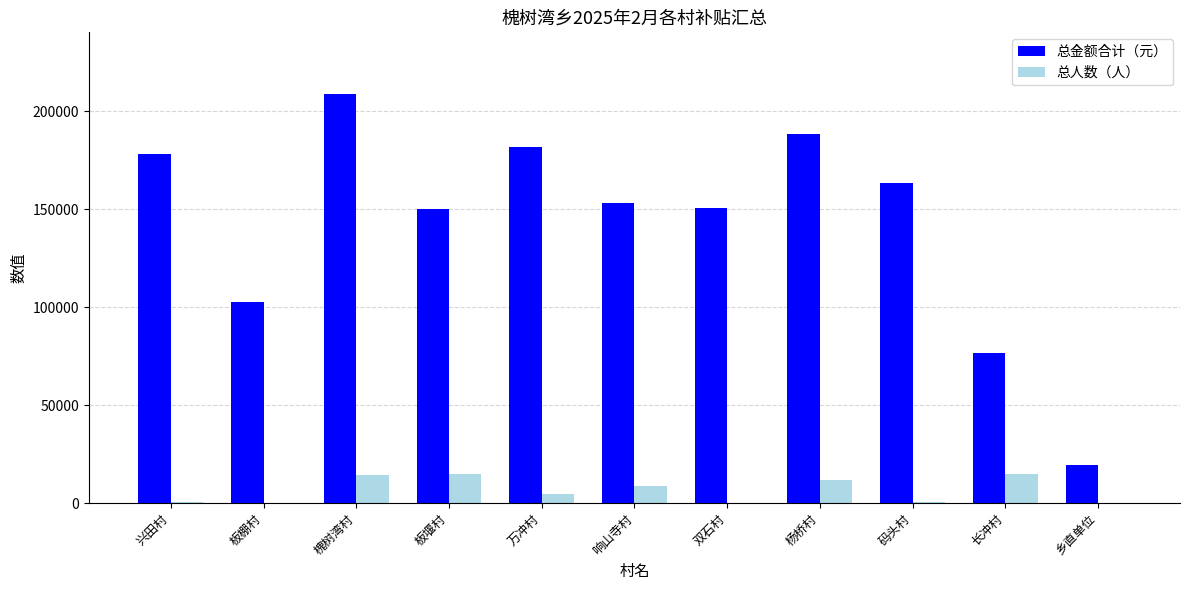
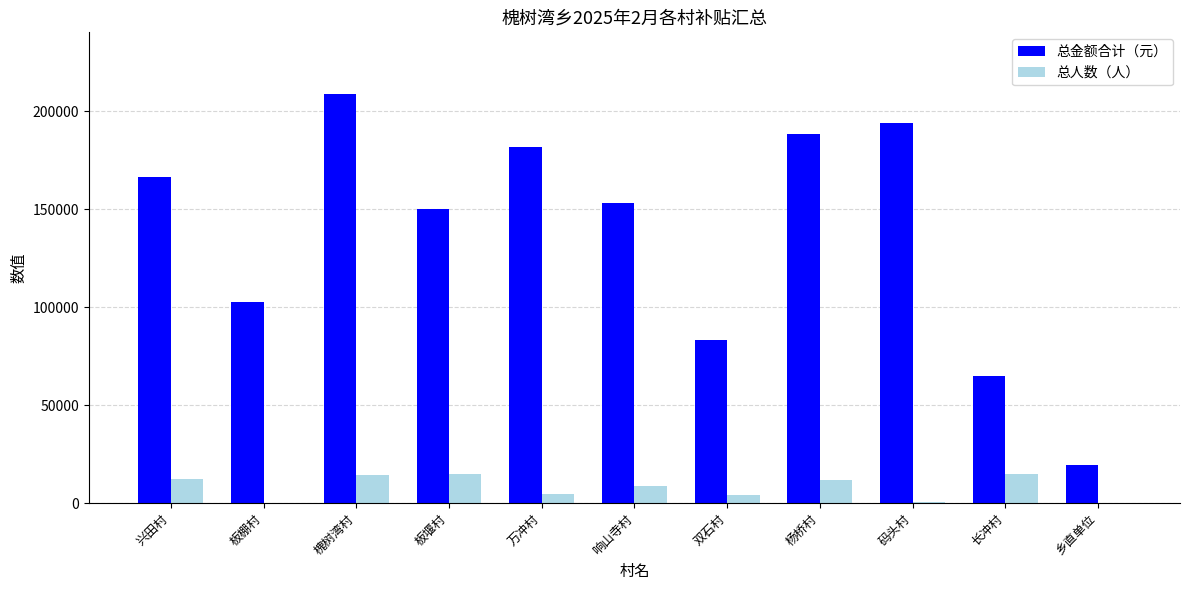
总金额合计（元）, 兴田村: 178000 -> 167000
总人数（人）, 兴田村: 0 -> 12000
总金额合计（元）, 双石村: 151000 -> 83000
总人数（人）, 双石村: 0 -> 4000
总金额合计（元）, 码头村: 164000 -> 194000
总金额合计（元）, 长冲村: 76000 -> 65000
